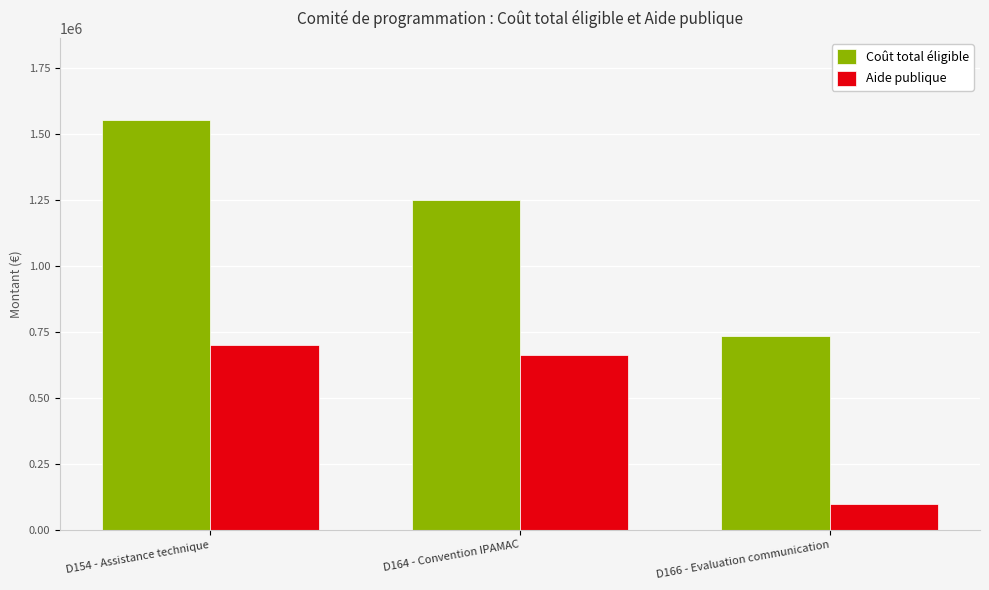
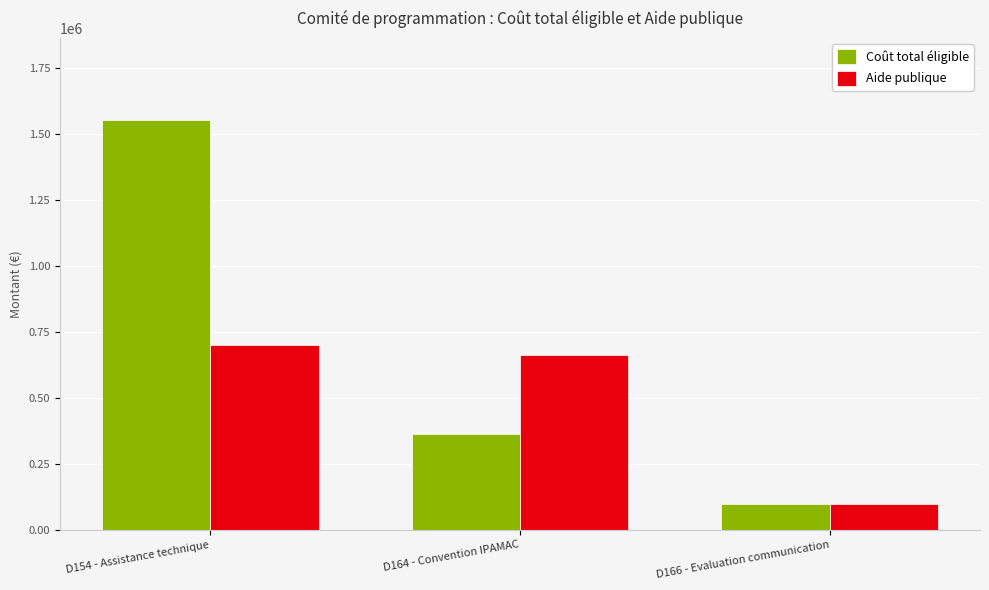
Coût total éligible, D164 - Convention IPAMAC: 1250000 -> 370000
Coût total éligible, D166 - Evaluation communication: 730000 -> 100000
